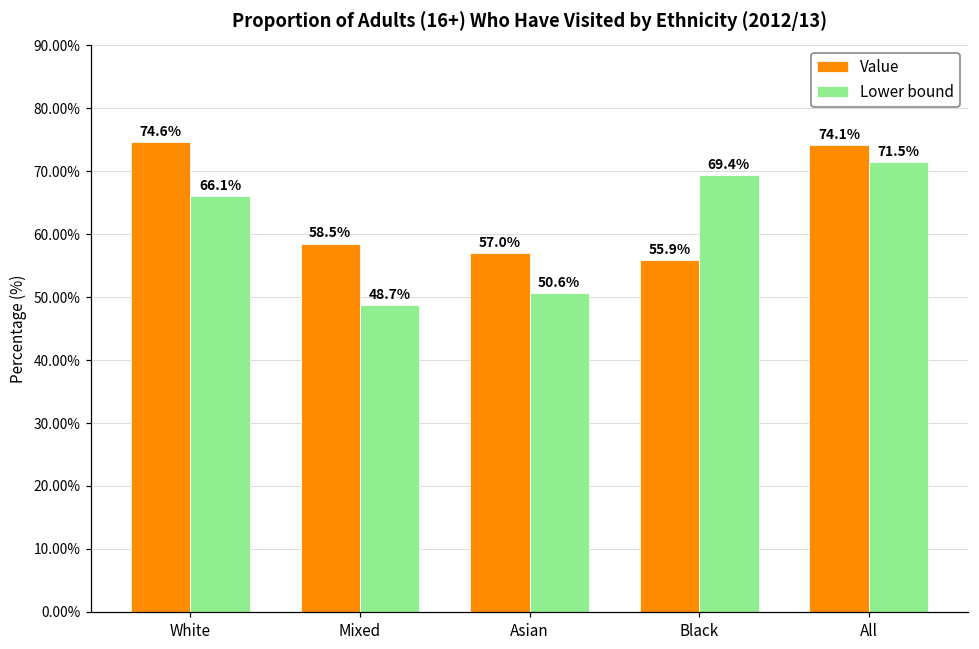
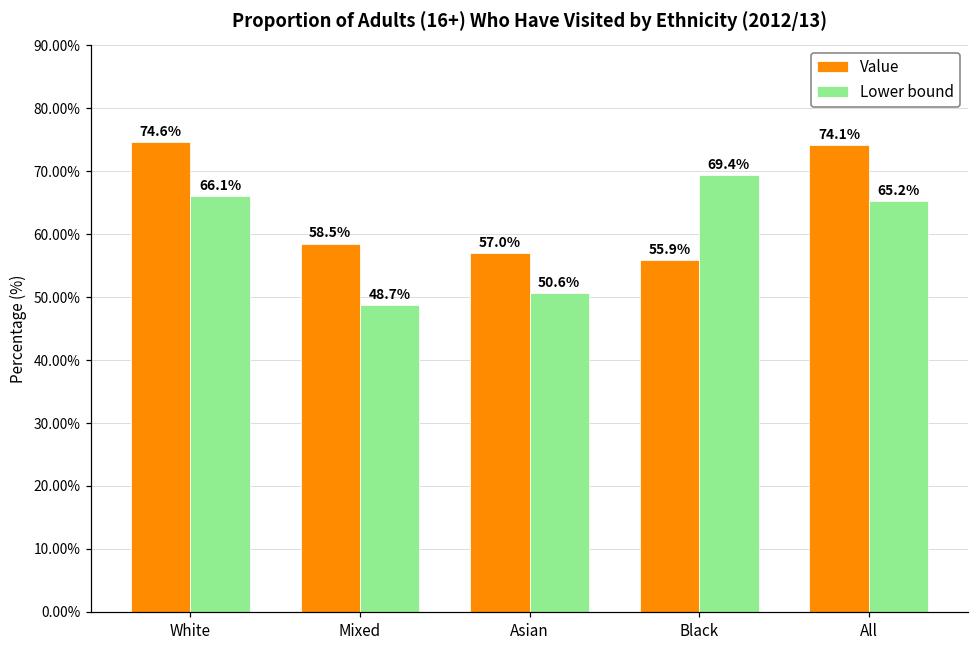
Lower bound, All: 71.5% -> 65.2%
